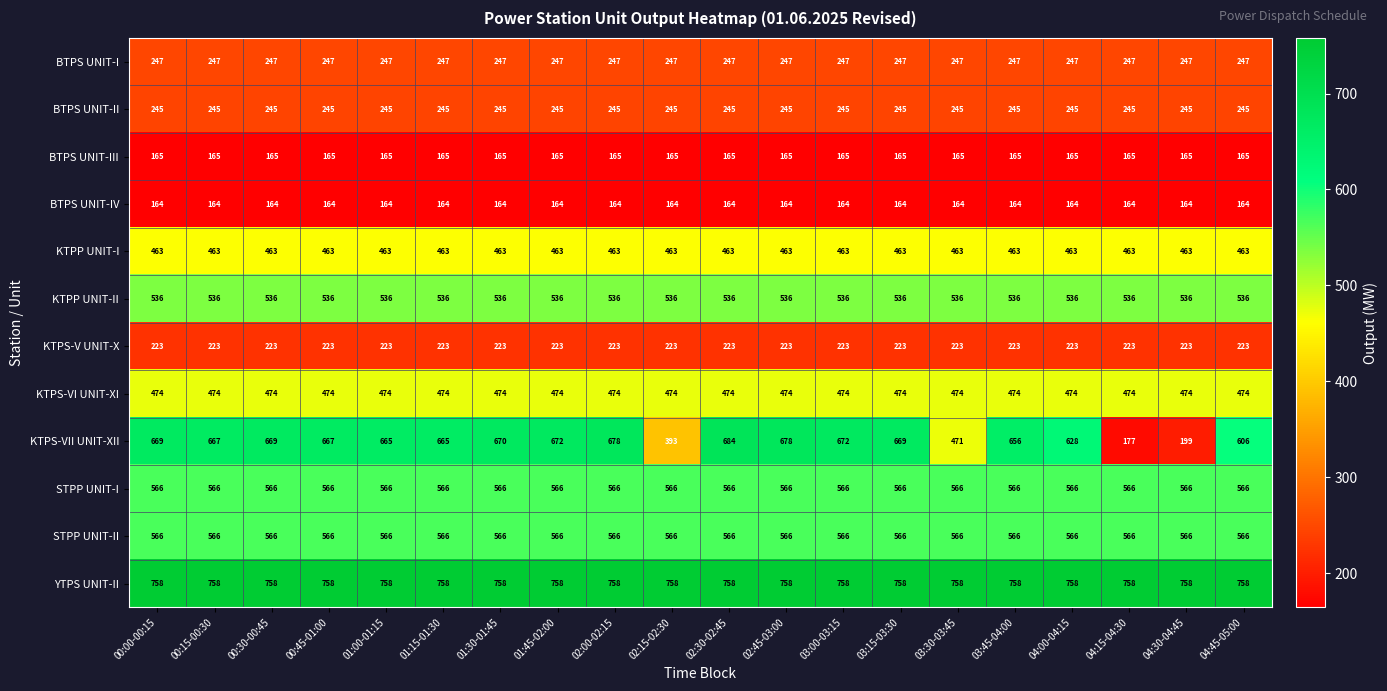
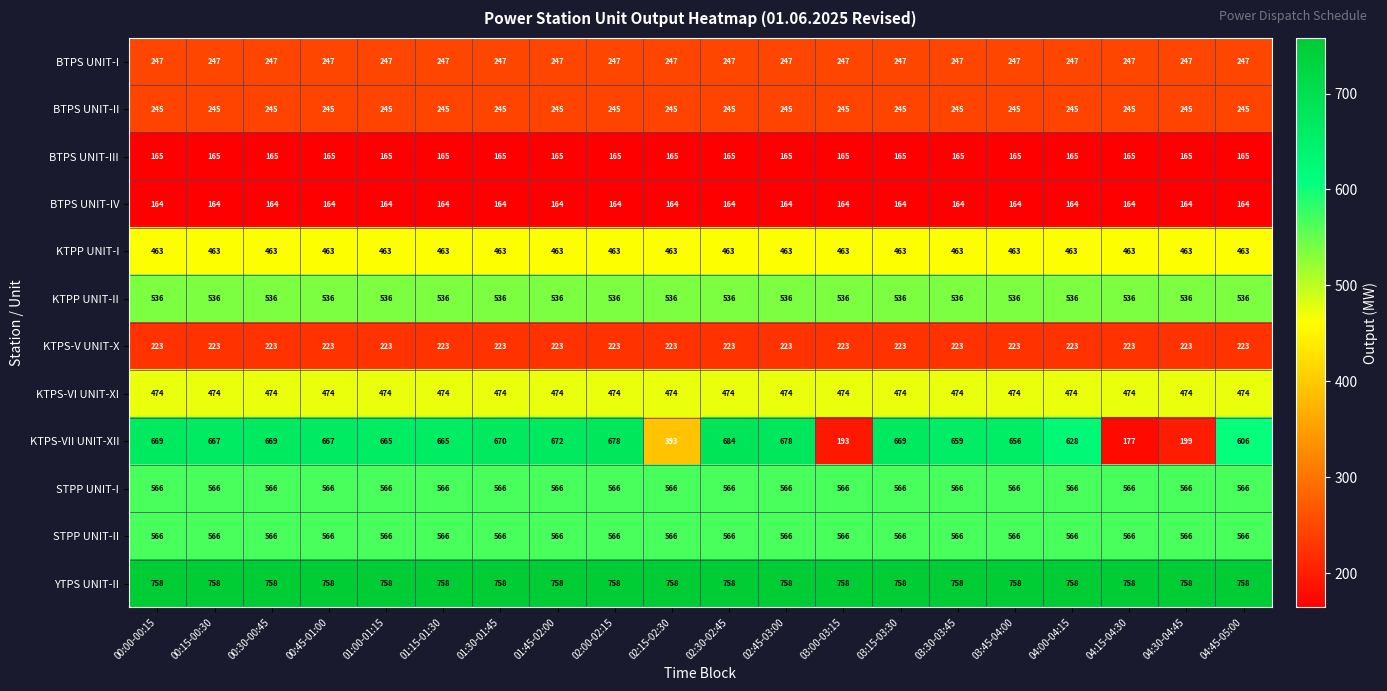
KTPS-VII UNIT-XII, 03:00-03:15: 672 -> 193
KTPS-VII UNIT-XII, 03:30-03:45: 471 -> 659
